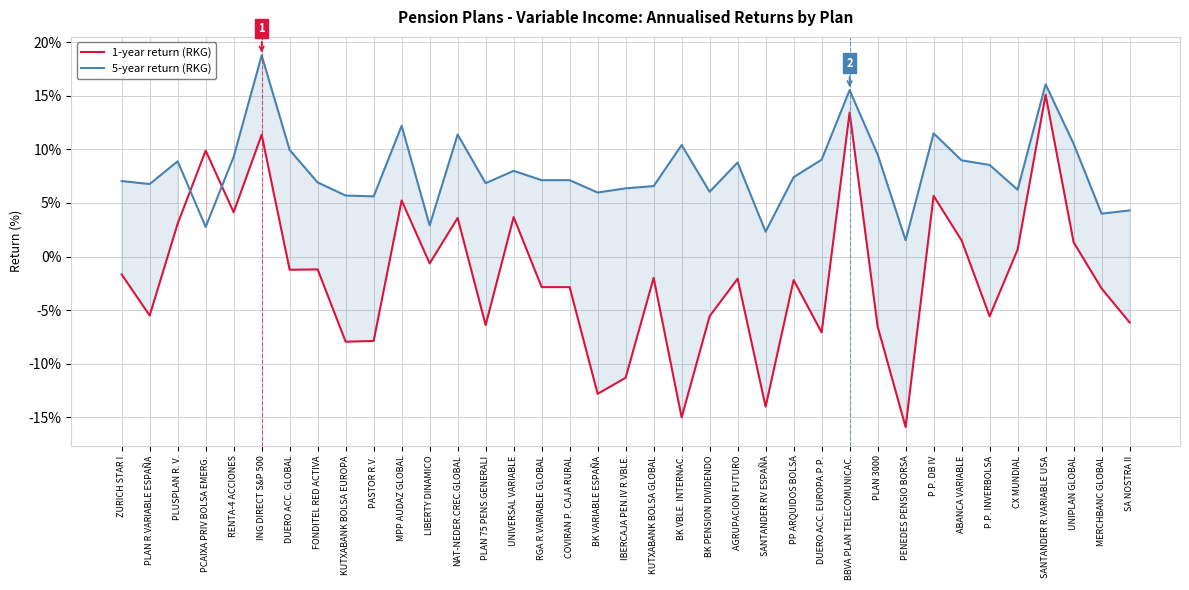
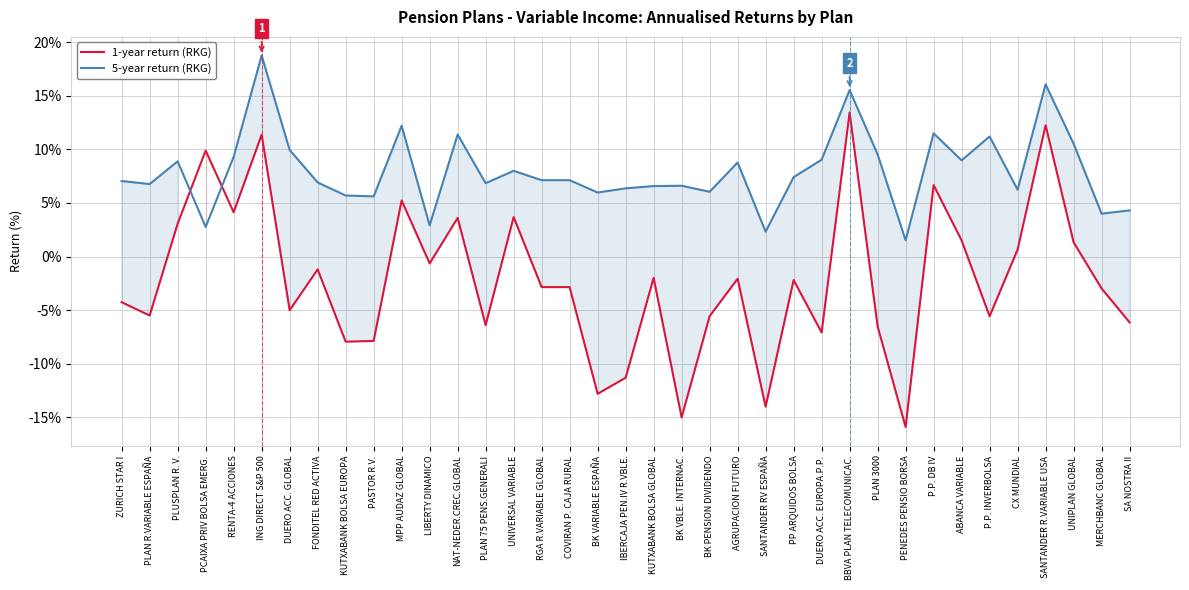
1-year return (RKG), ZURICH STAR I: -1.7% -> -4.3%
1-year return (RKG), DUERO ACC. GLOBAL: -1.2% -> -5.0%
5-year return (RKG), BK VBLE. INTERNAC.: 10.4% -> 6.6%
1-year return (RKG), P.P. DB IV: 5.7% -> 6.7%
5-year return (RKG), P.P. INVERBOLSA: 8.5% -> 11.2%
1-year return (RKG), SANTANDER R.VARIABLE USA: 15.1% -> 12.2%
